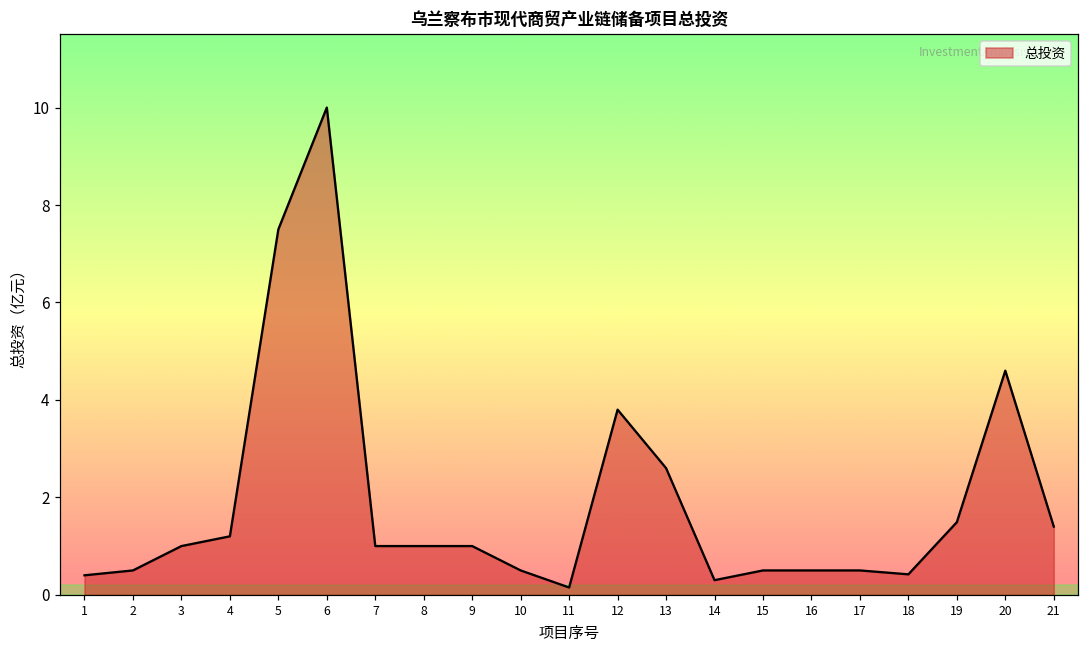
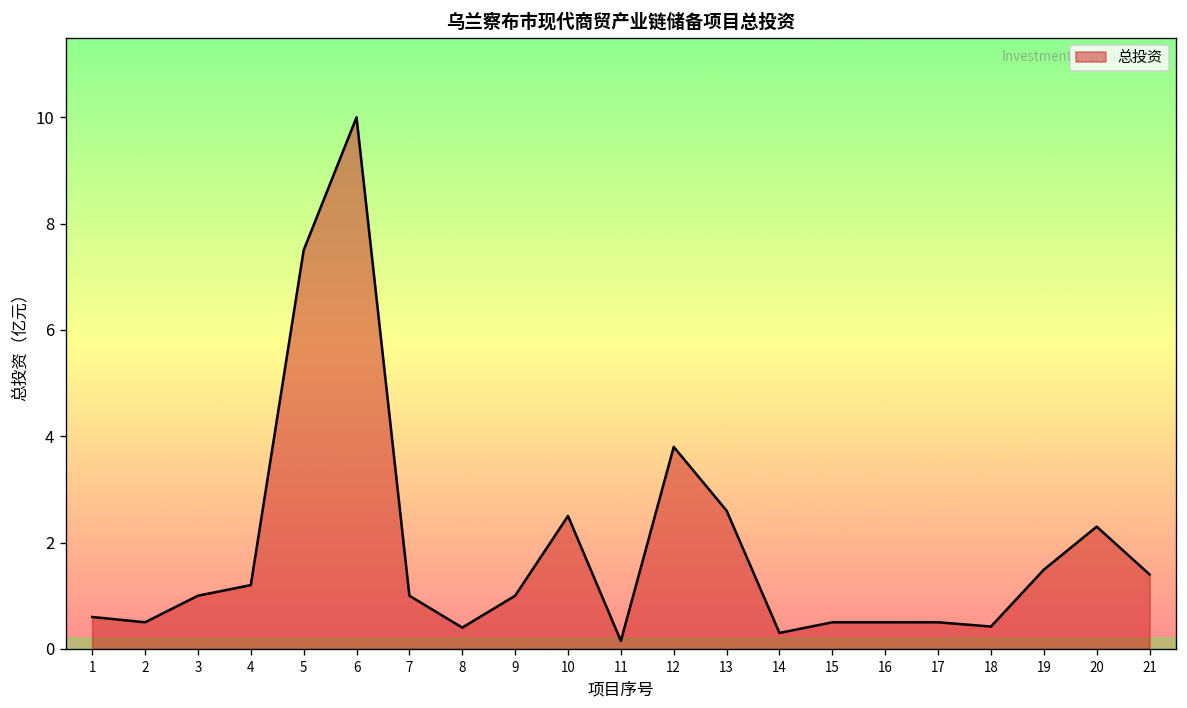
1: 0.4 -> 0.6
8: 1.0 -> 0.4
10: 0.5 -> 2.5
20: 4.6 -> 2.3
